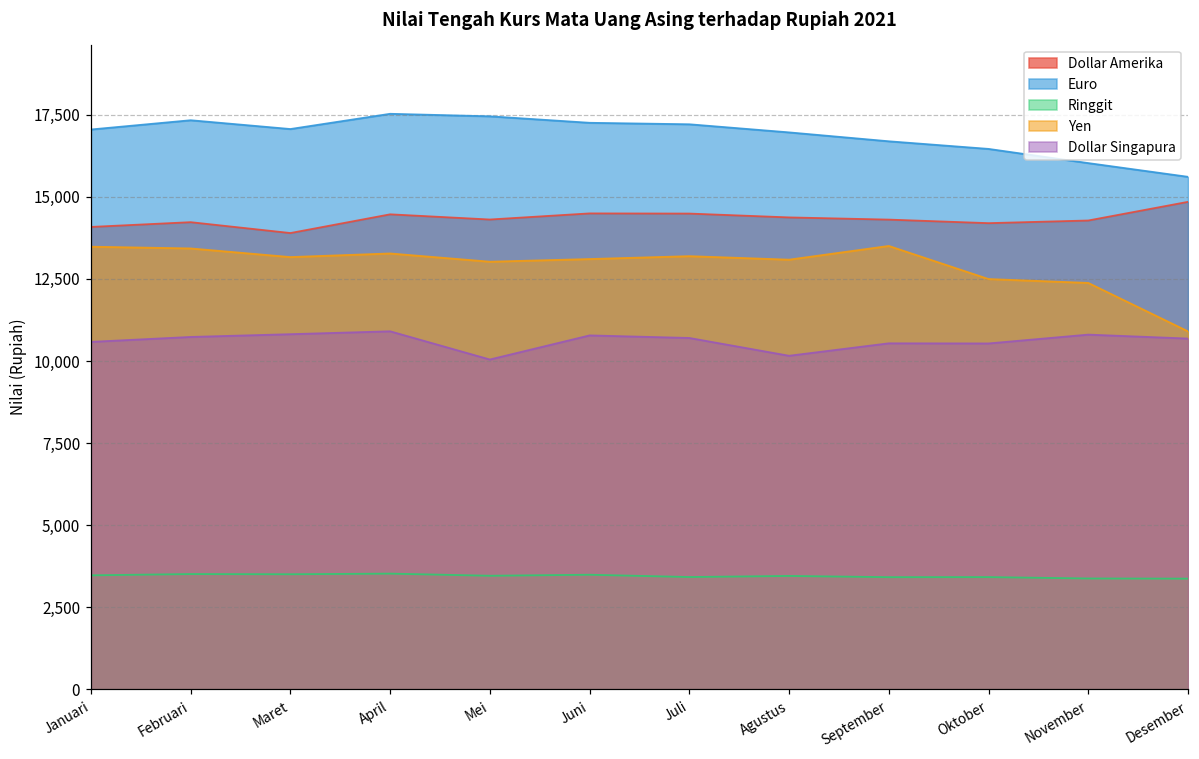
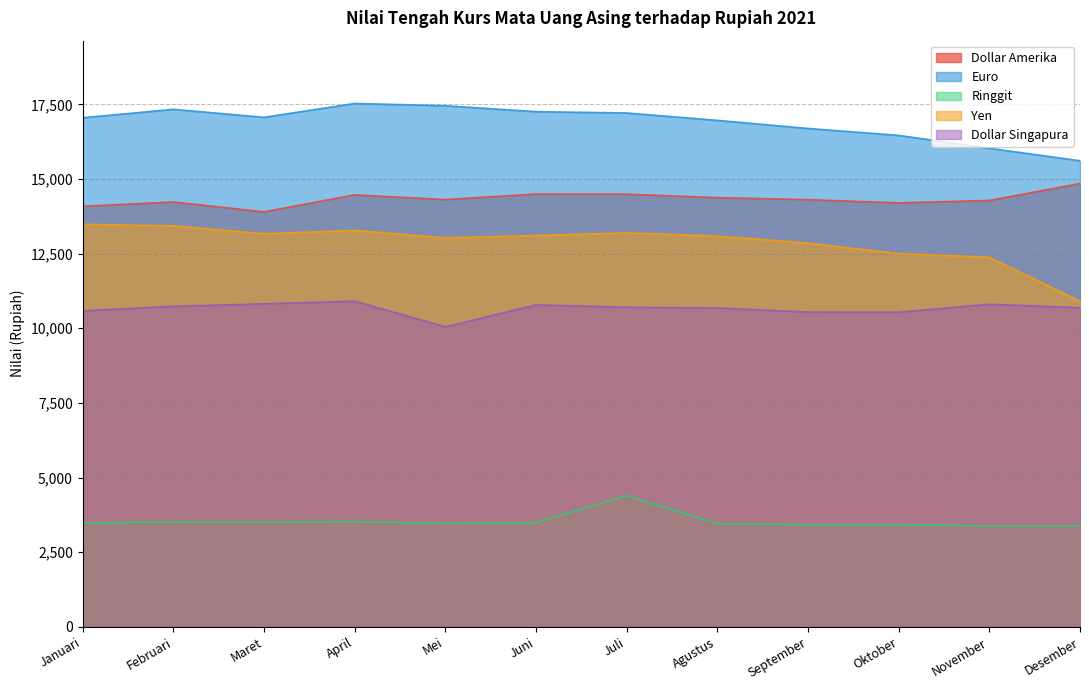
Ringgit, Juli: 3,400 -> 4,400
Dollar Singapura, Agustus: 10,200 -> 10,700
Yen, September: 13,500 -> 12,900
